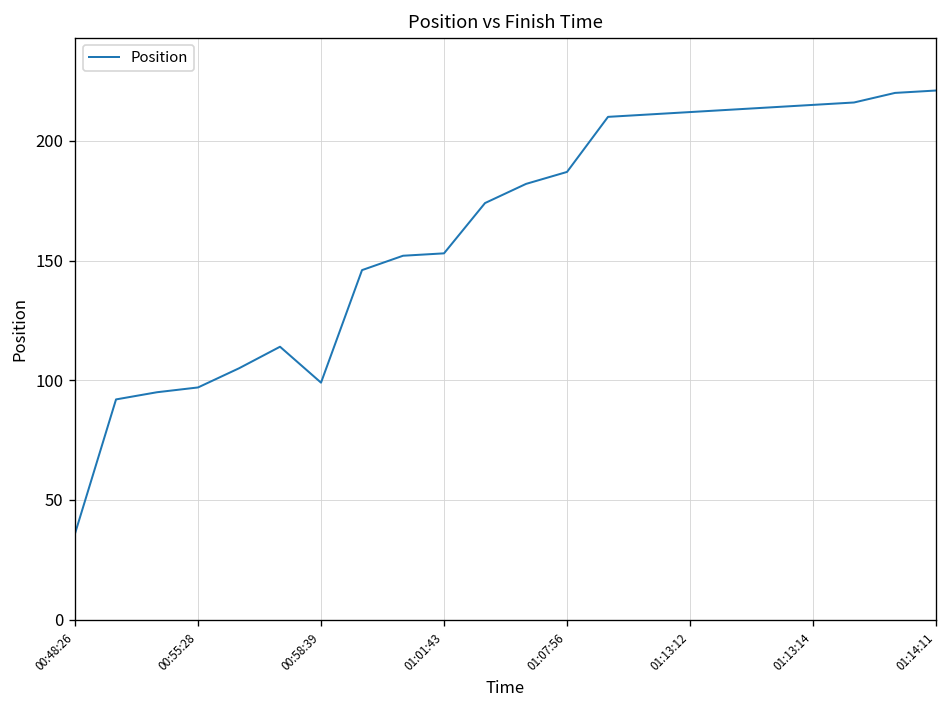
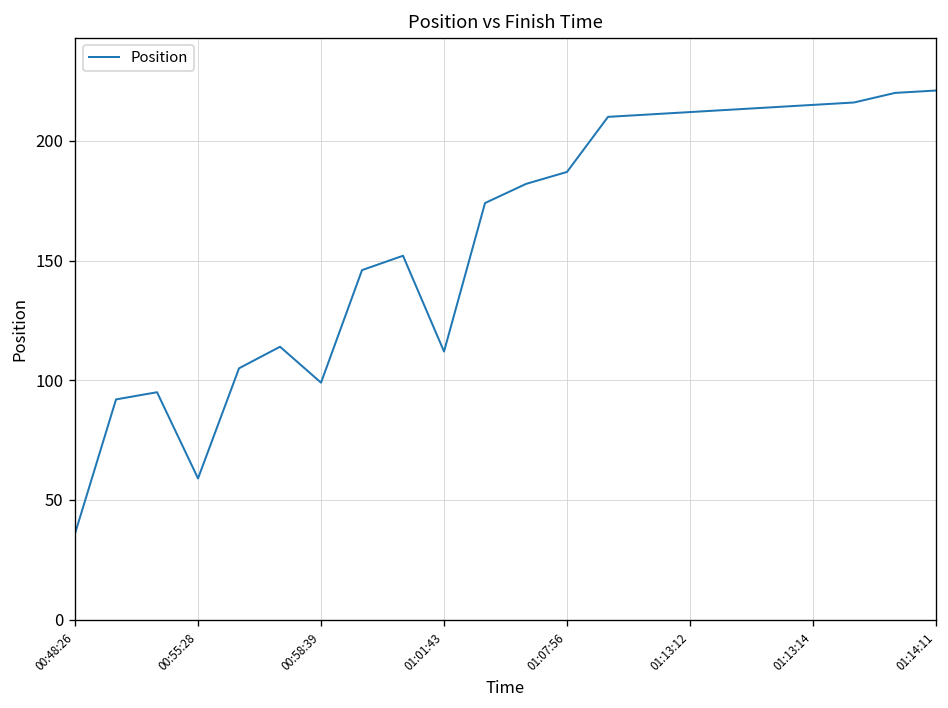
00:55:28: 97 -> 59
01:01:43: 153 -> 112
